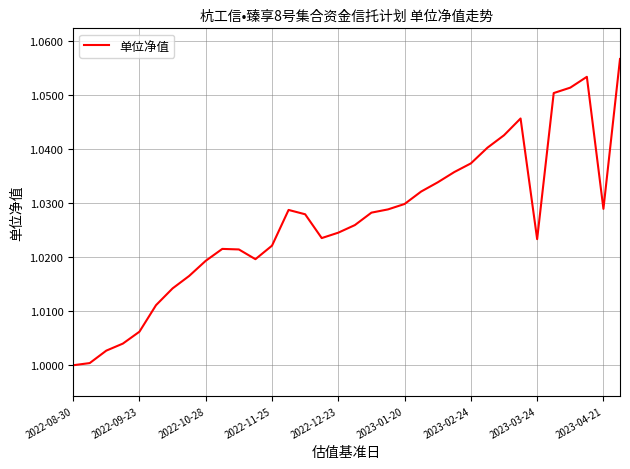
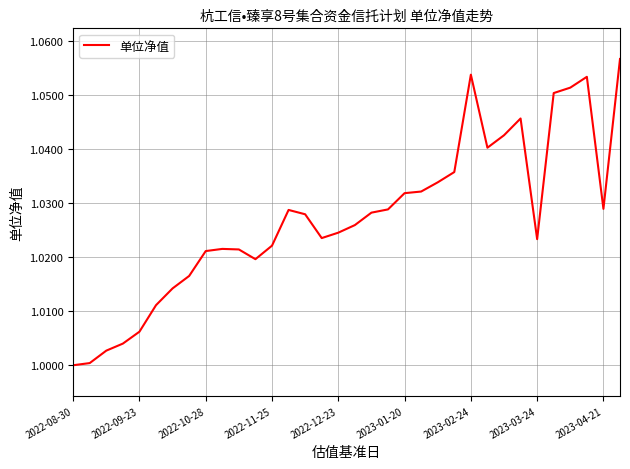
2022-10-28: 1.019 -> 1.021
2023-01-20: 1.030 -> 1.032
2023-02-24: 1.037 -> 1.054
